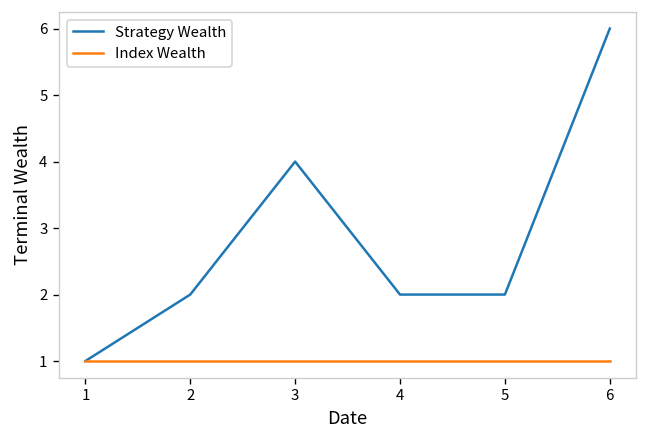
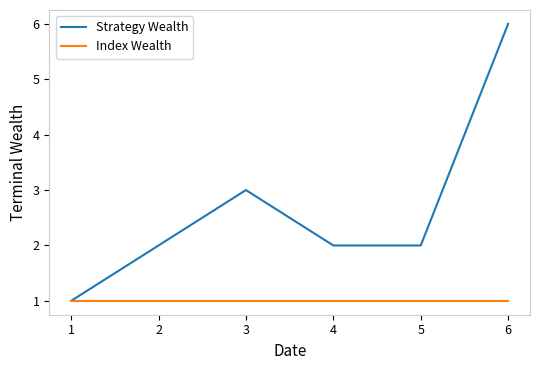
Strategy Wealth, 3: 4 -> 3
